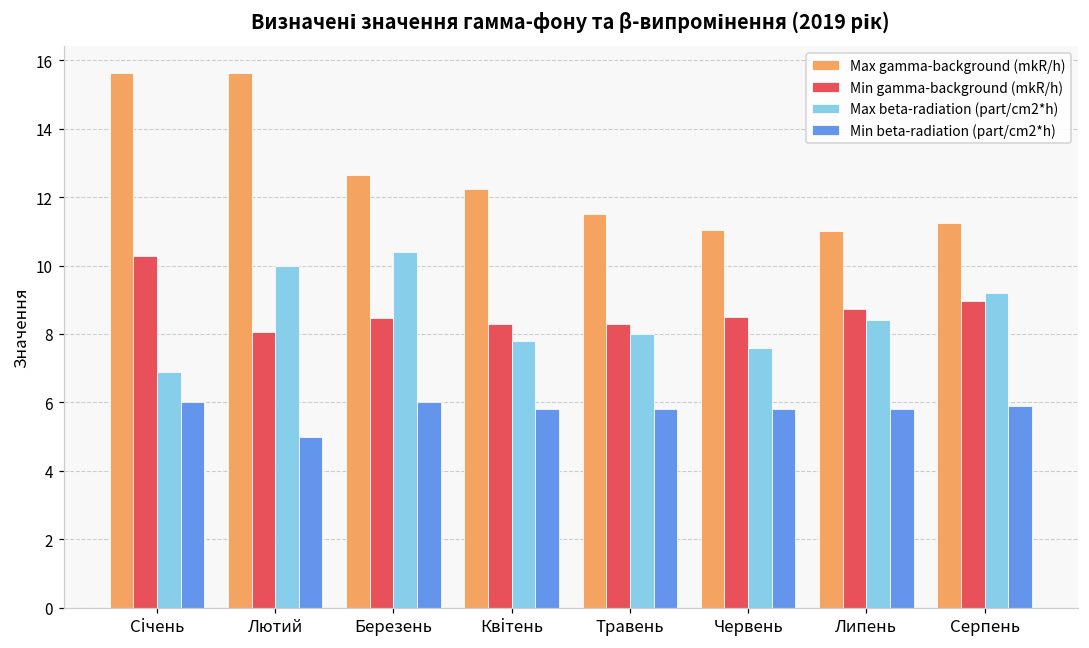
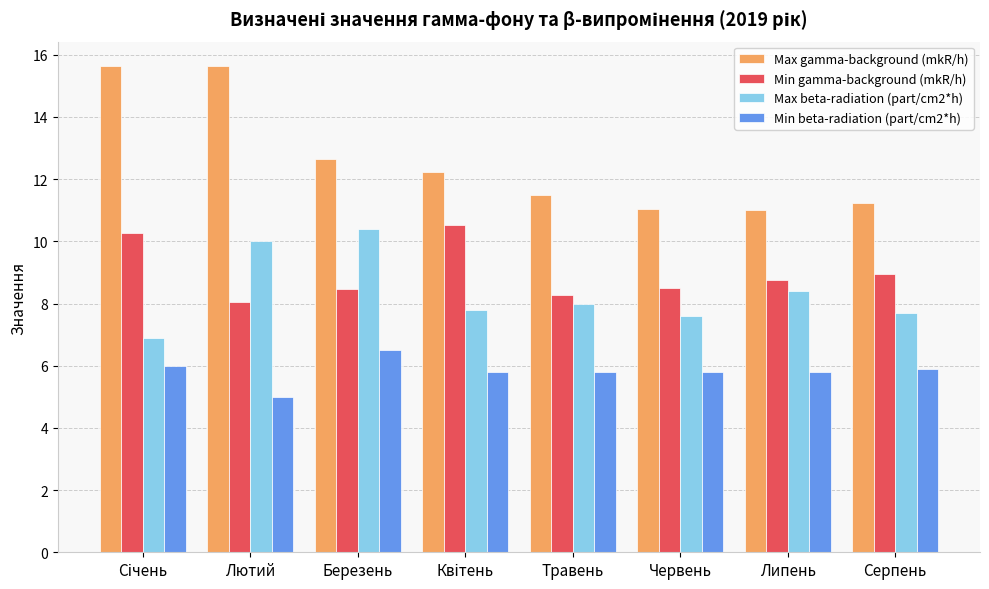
Min beta-radiation (part/cm2*h), Березень: 6.0 -> 6.5
Min gamma-background (mkR/h), Квітень: 8.3 -> 10.5
Max beta-radiation (part/cm2*h), Серпень: 9.2 -> 7.7
